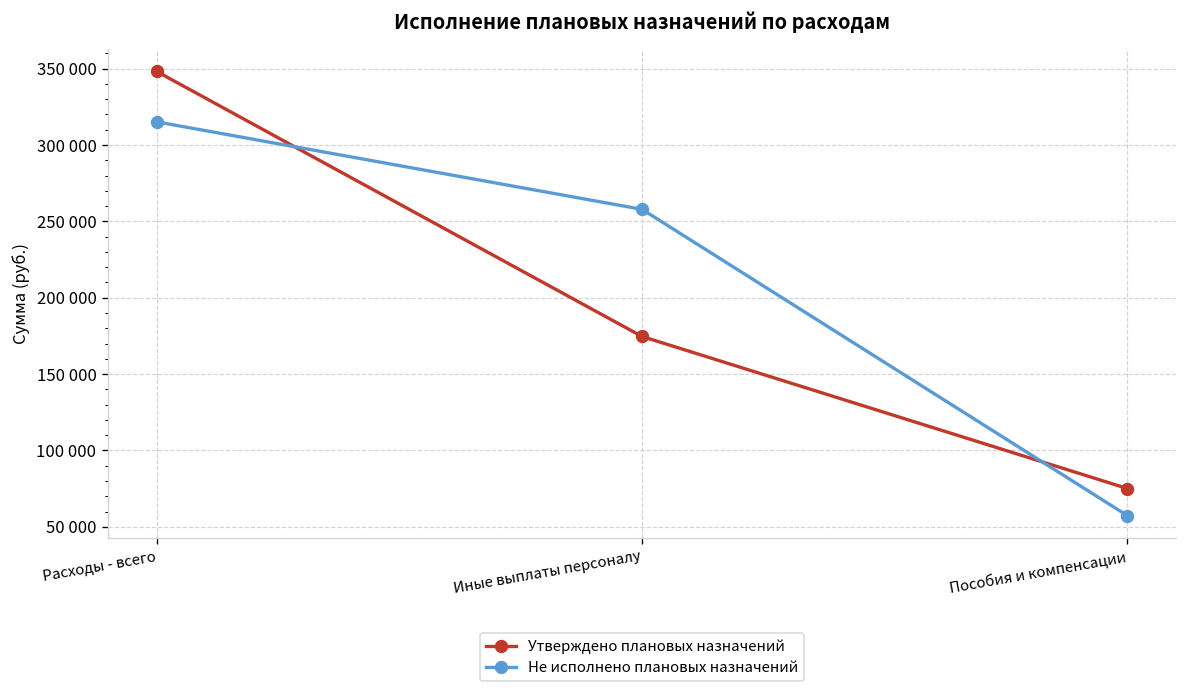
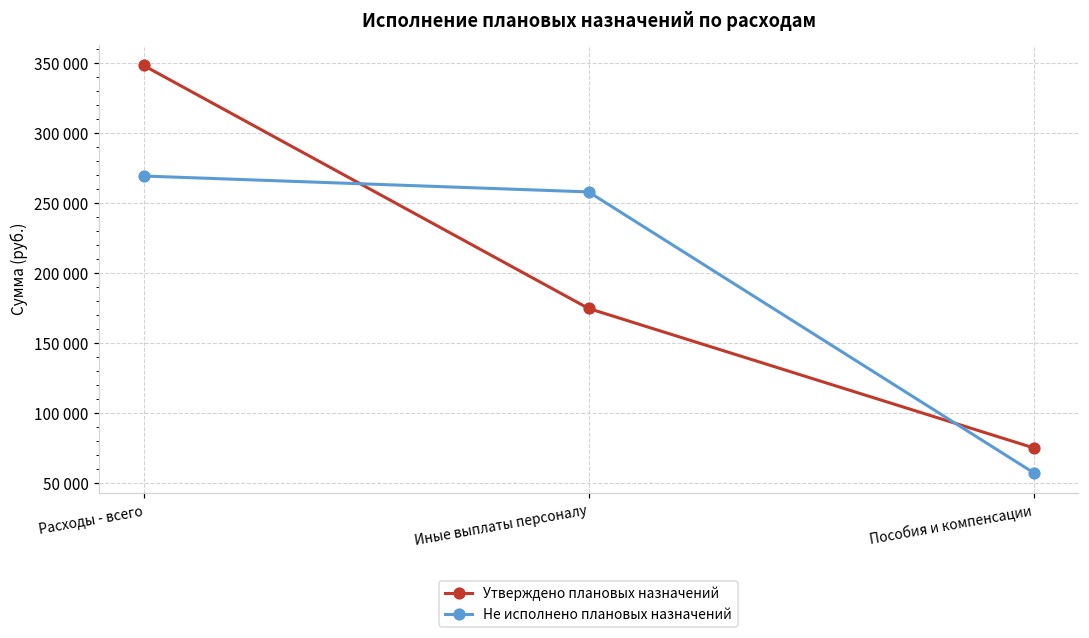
Не исполнено плановых назначений, Расходы - всего: 315000 -> 269000
